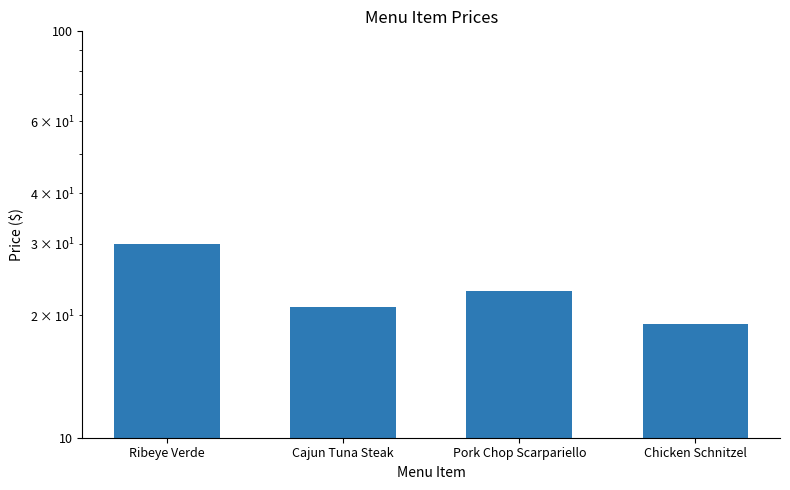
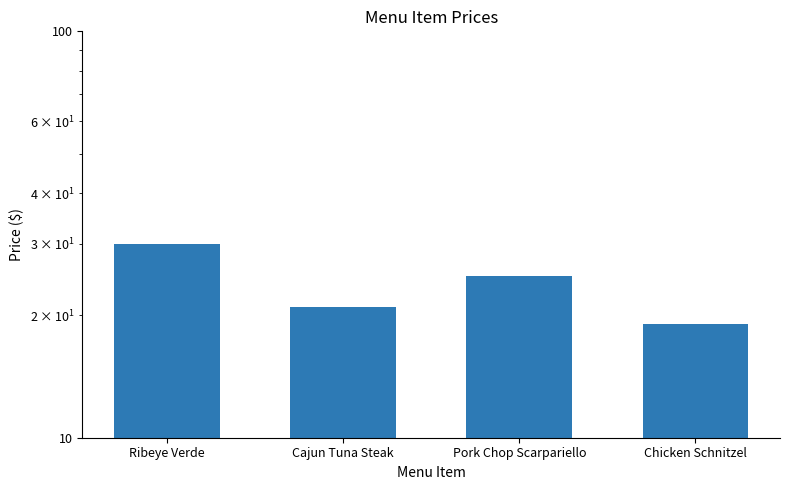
Pork Chop Scarpariello: 23 -> 25
